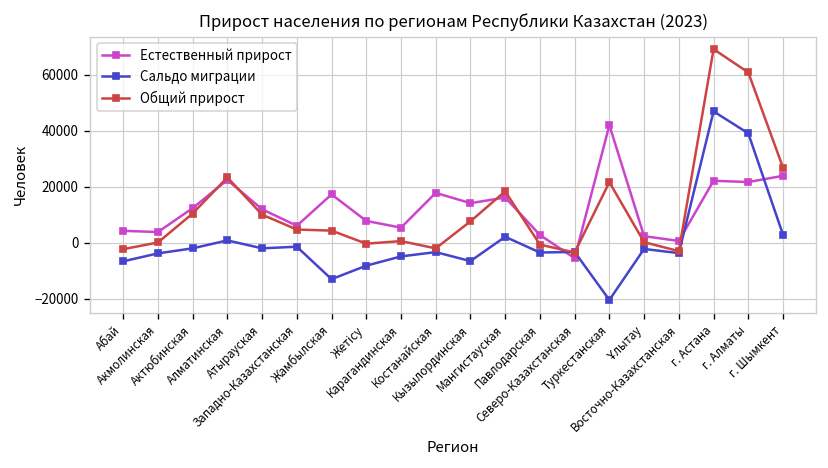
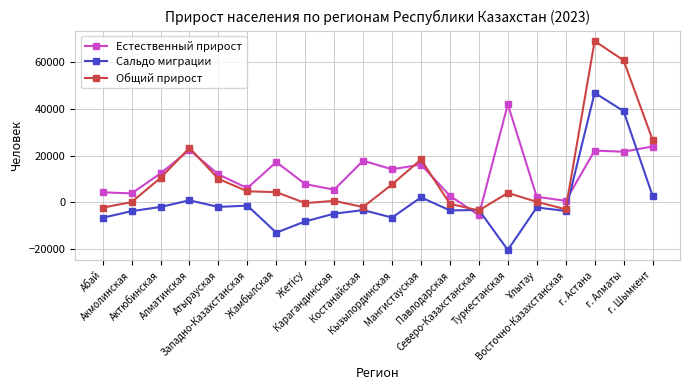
Общий прирост, Туркестанская: 22000 -> 4000
